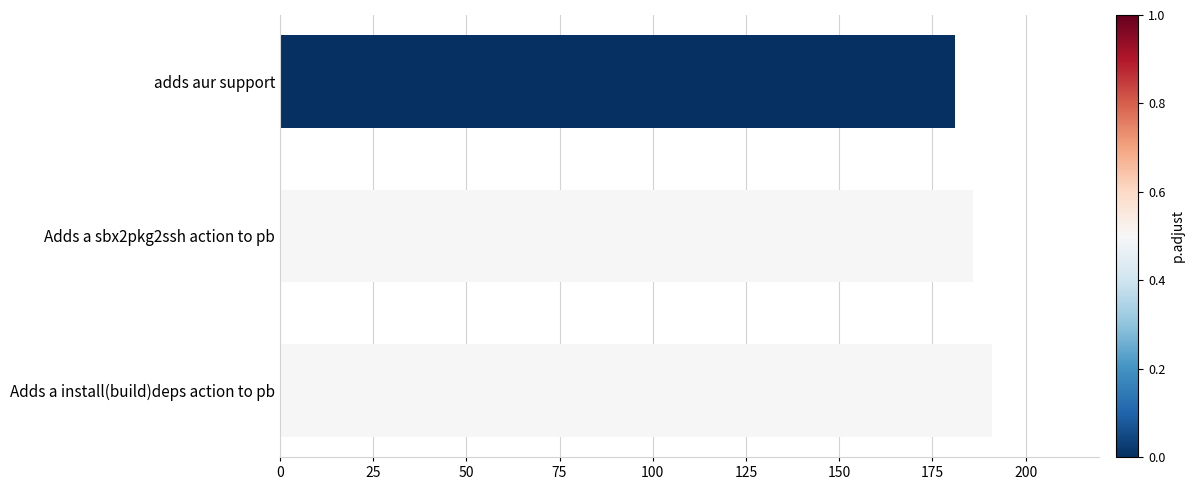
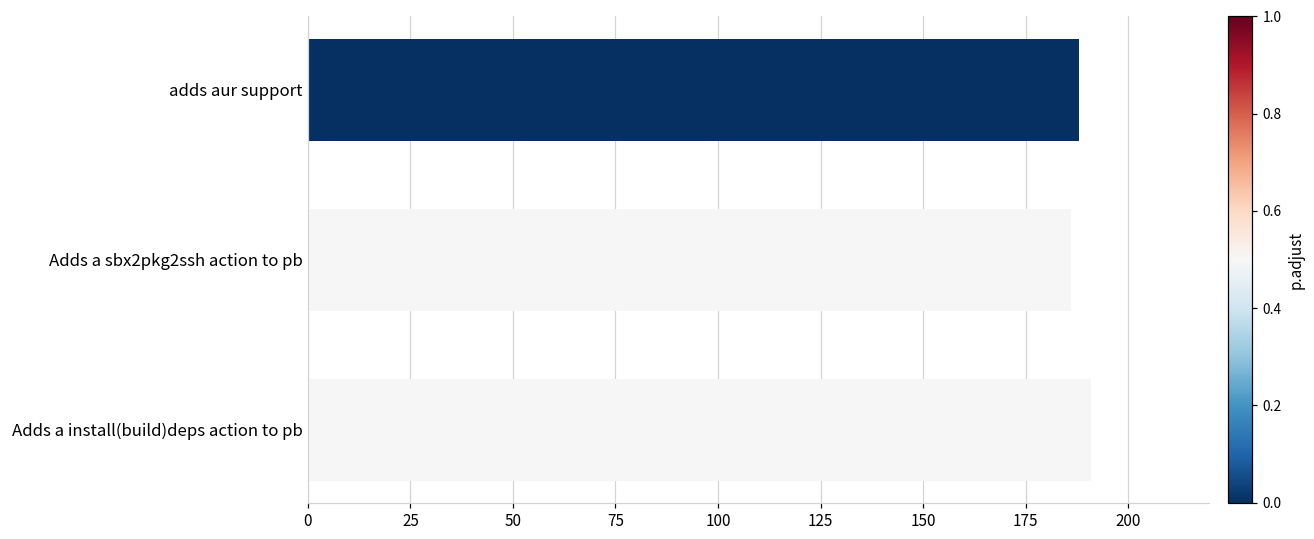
adds aur support: 181 -> 188
